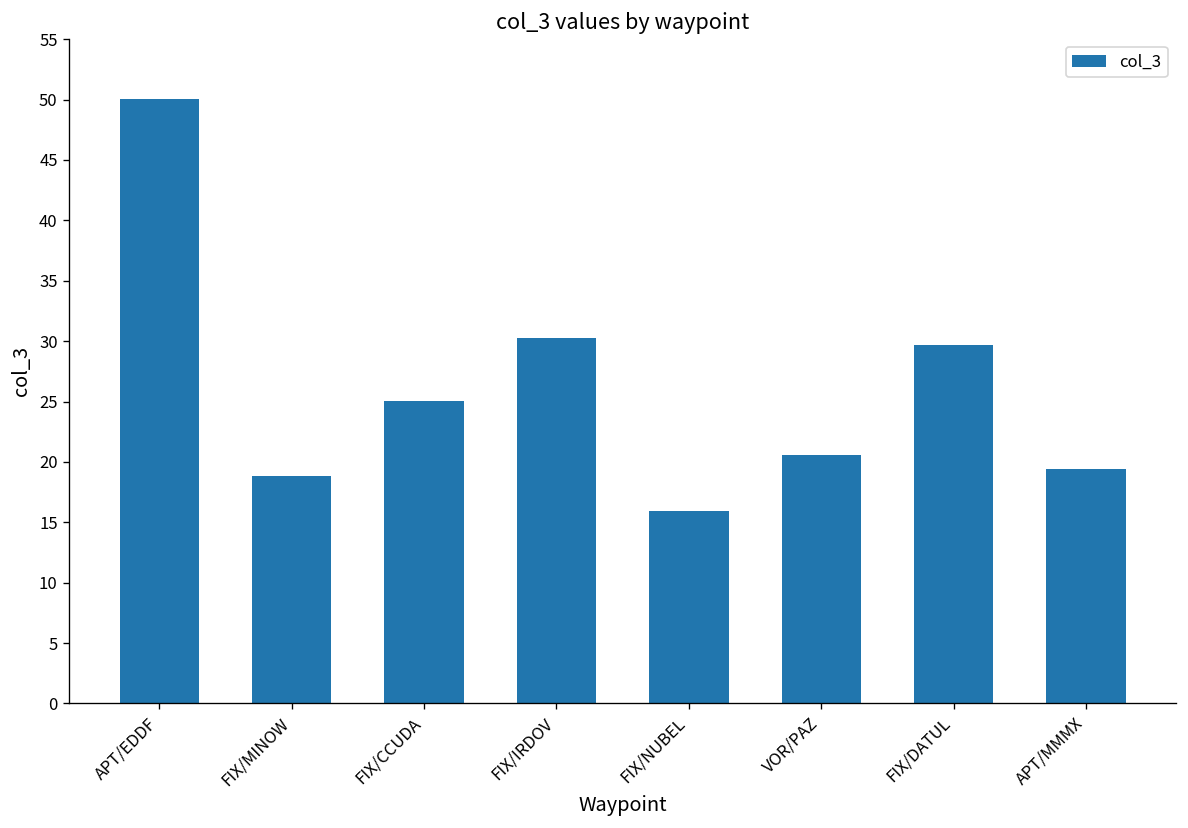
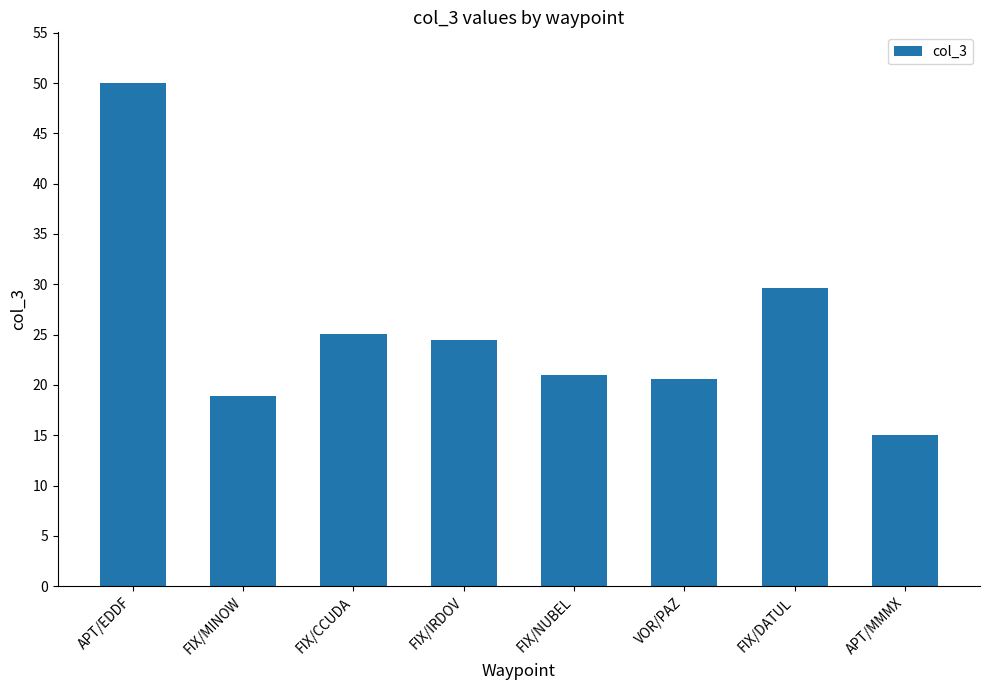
FIX/IRDOV: 30.3 -> 24.5
FIX/NUBEL: 15.9 -> 21.0
APT/MMMX: 19.4 -> 15.0
